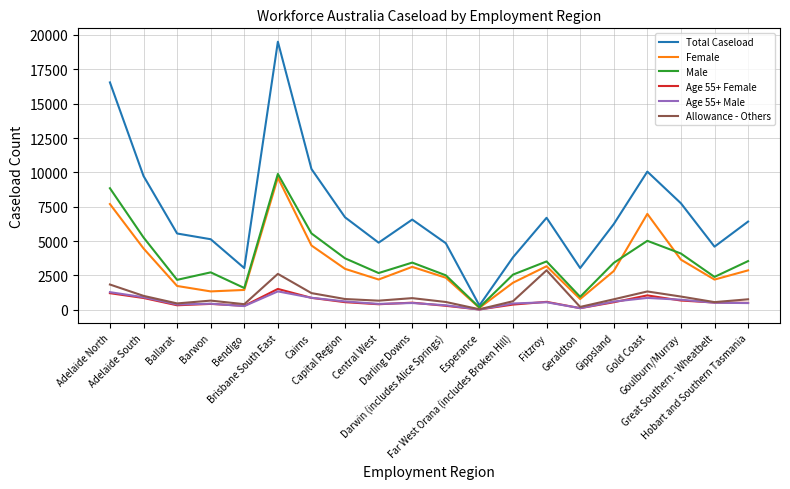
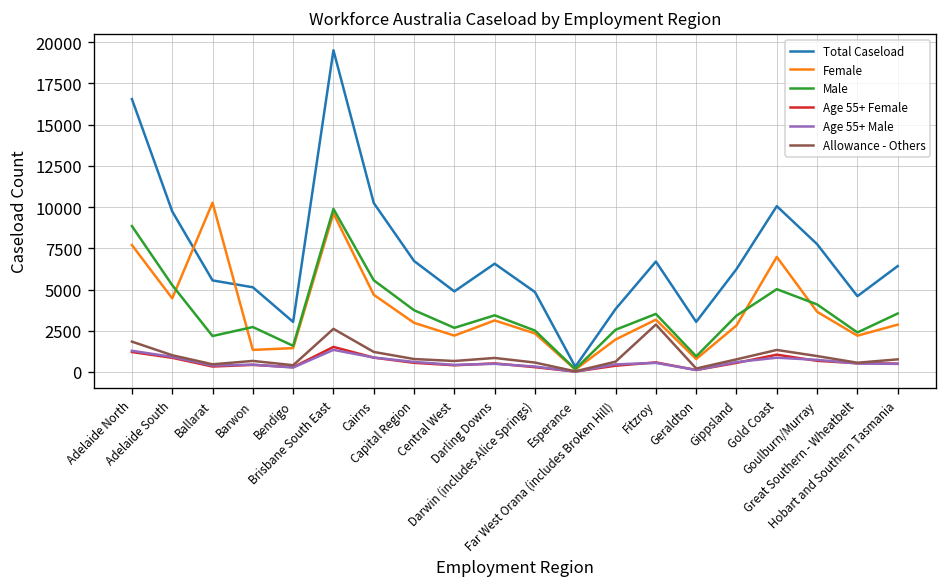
Female, Ballarat: 1700 -> 10300
